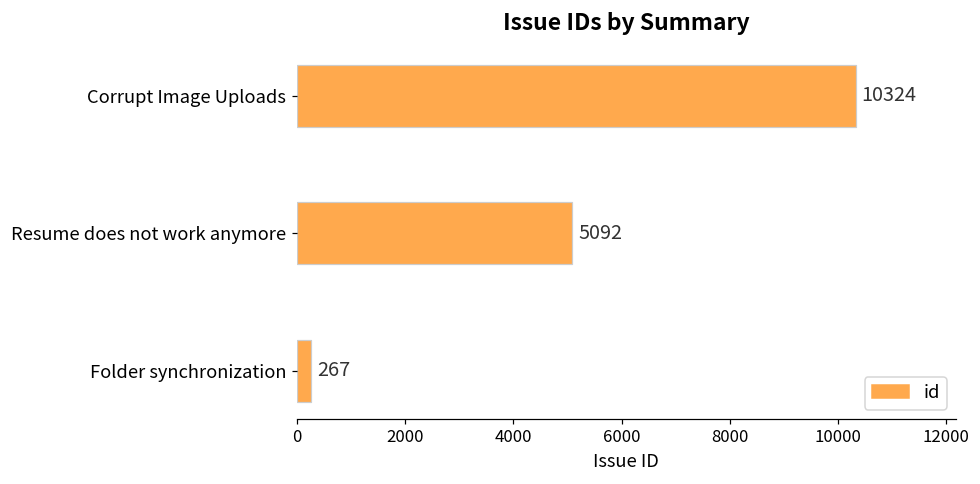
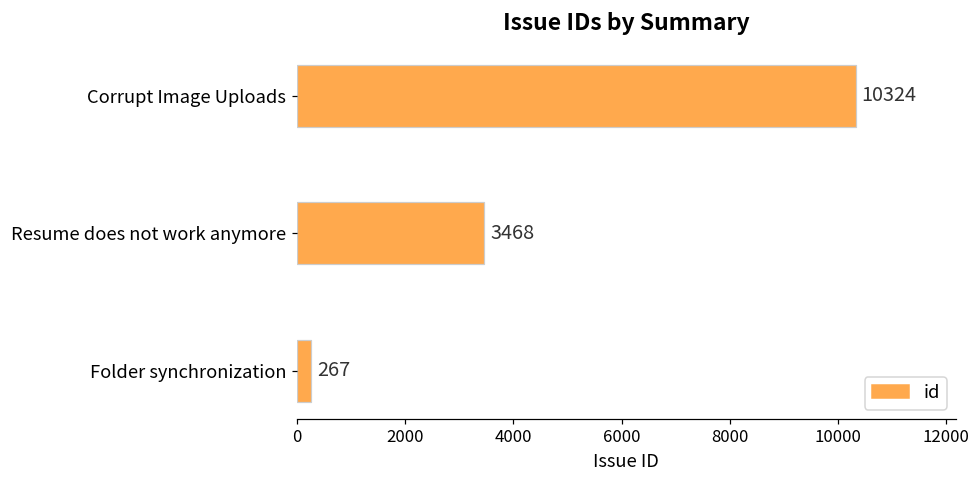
Resume does not work anymore: 5092 -> 3468
